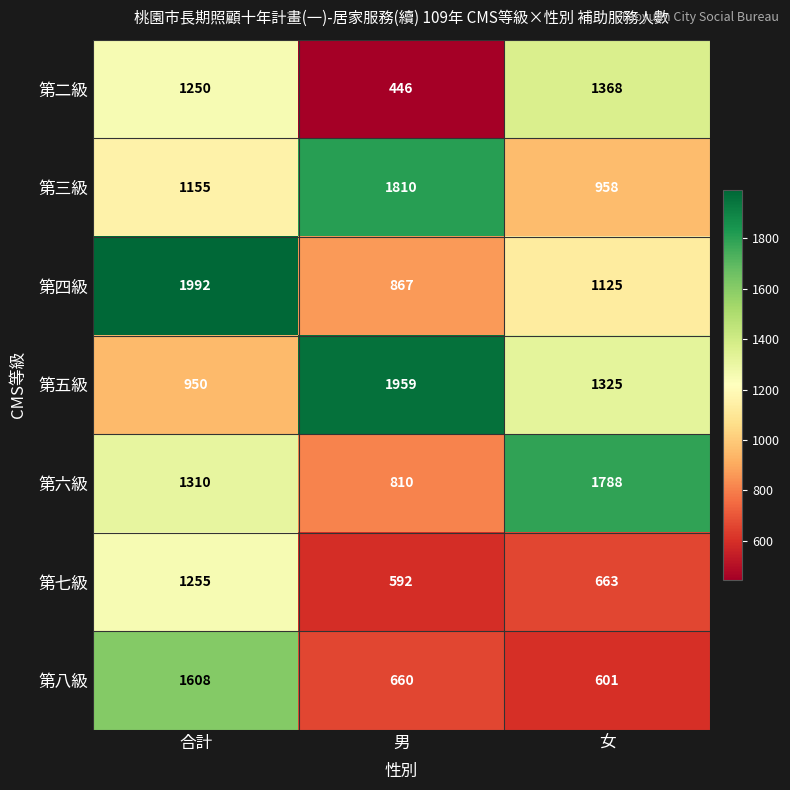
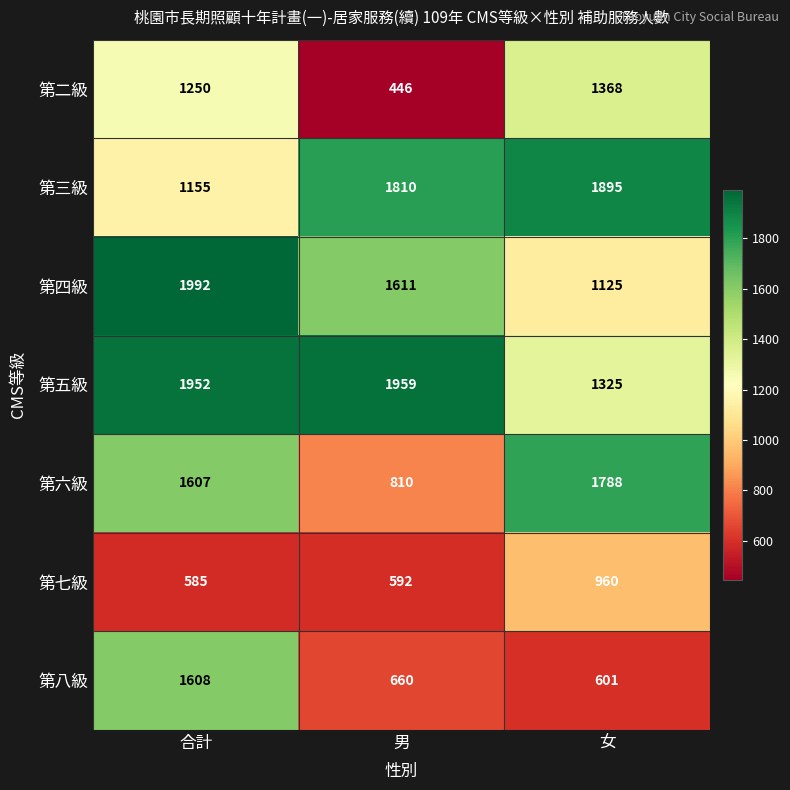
第三級, 女: 958 -> 1895
第四級, 男: 867 -> 1611
第五級, 合計: 950 -> 1952
第六級, 合計: 1310 -> 1607
第七級, 合計: 1255 -> 585
第七級, 女: 663 -> 960
